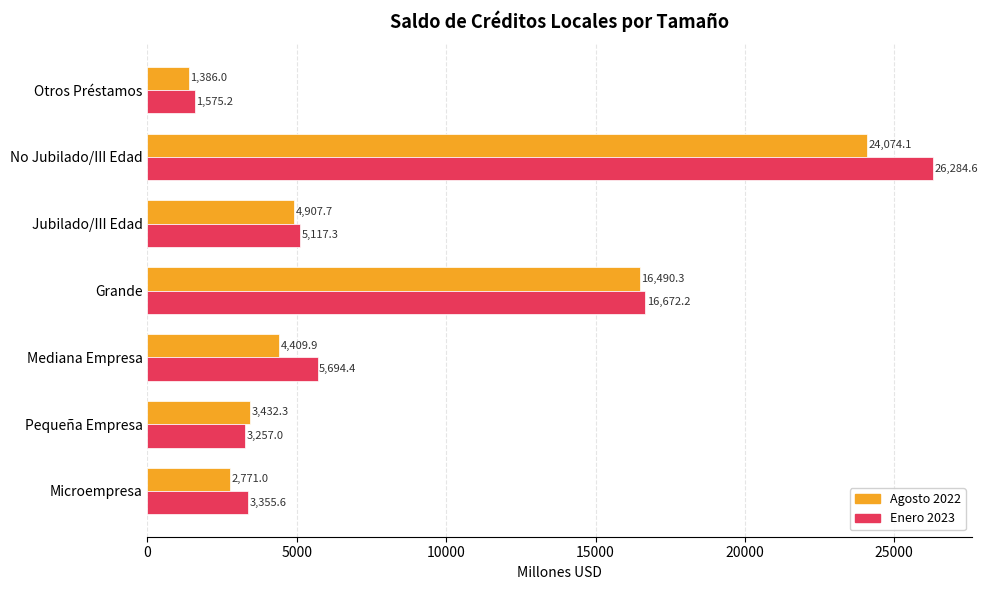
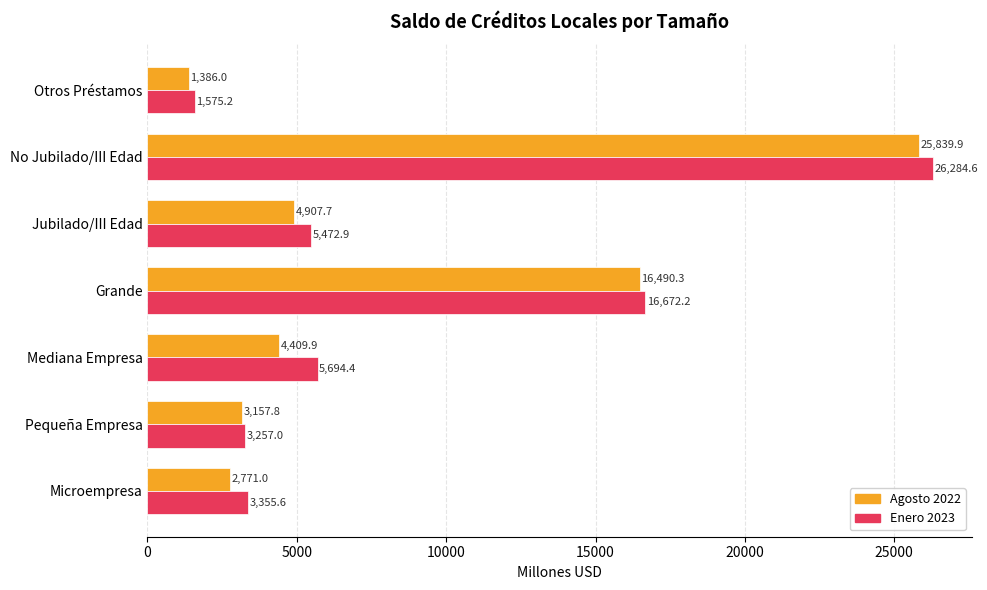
Agosto 2022, No Jubilado/III Edad: 24,074.1 -> 25,839.9
Enero 2023, Jubilado/III Edad: 5,117.3 -> 5,472.9
Agosto 2022, Pequeña Empresa: 3,432.3 -> 3,157.8
